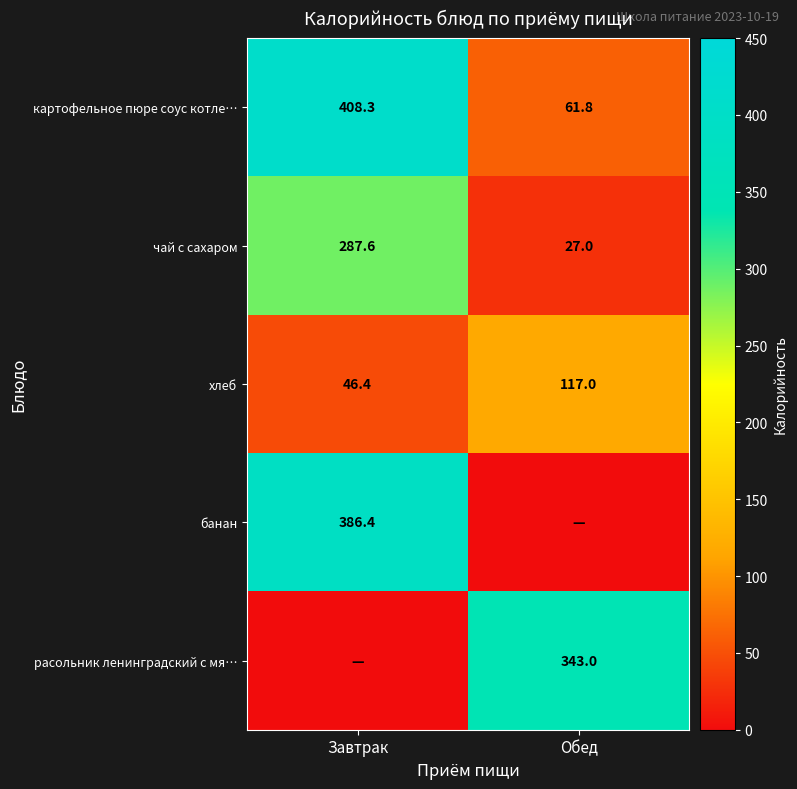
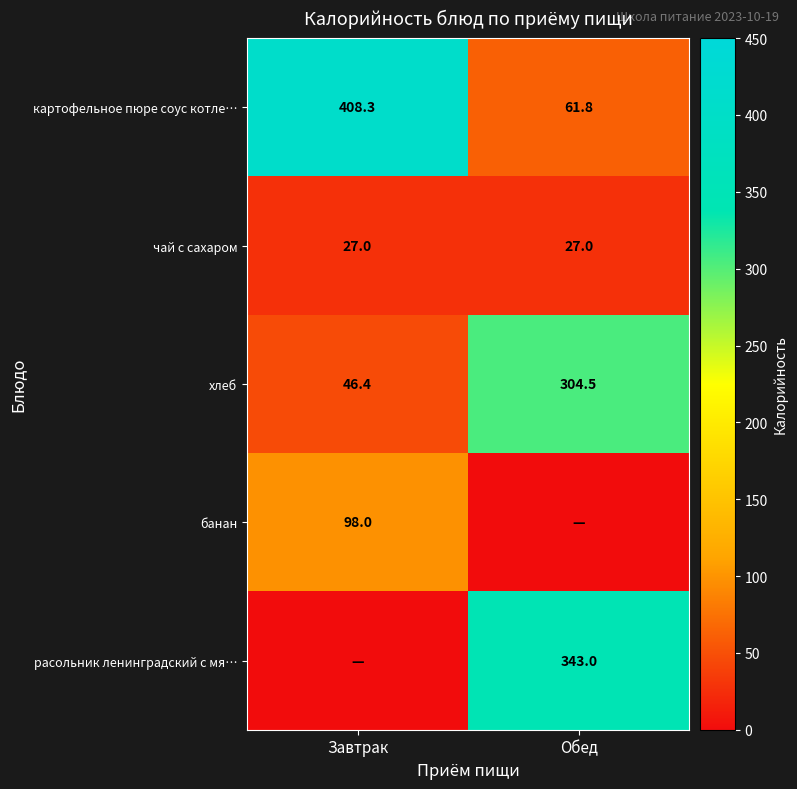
чай с сахаром, Завтрак: 287.6 -> 27.0
хлеб, Обед: 117.0 -> 304.5
банан, Завтрак: 386.4 -> 98.0
